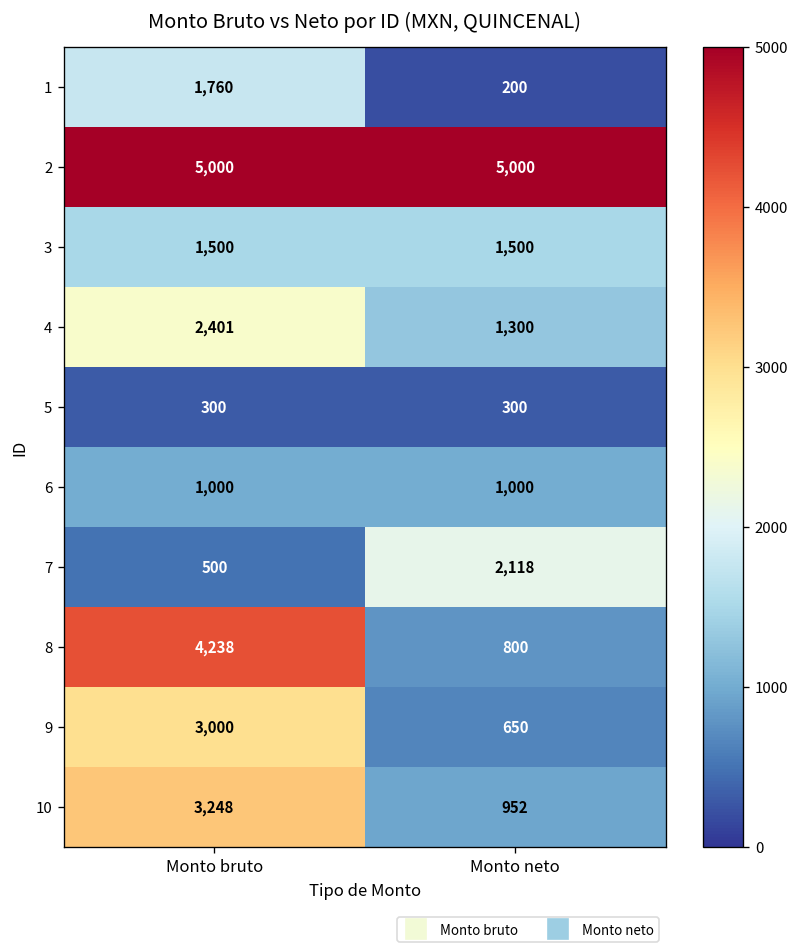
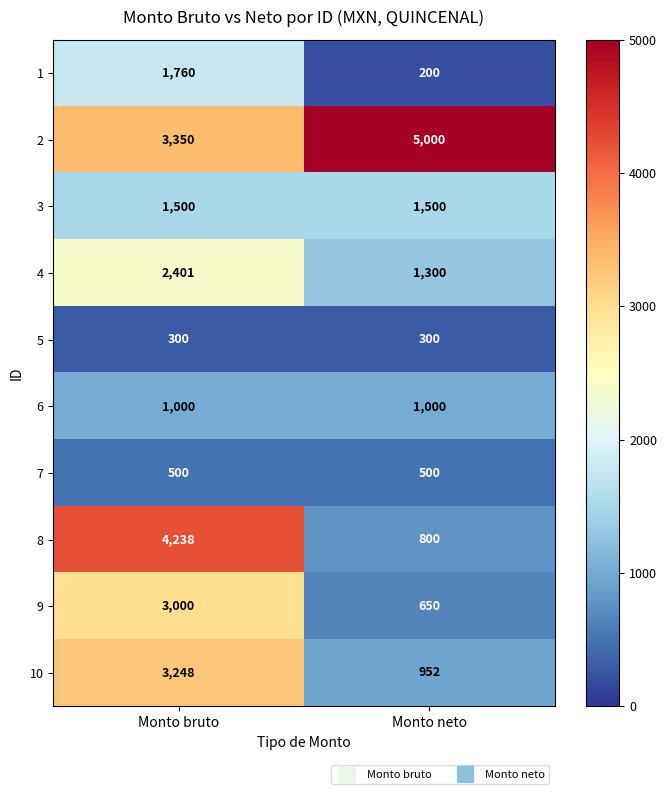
2, Monto bruto: 5,000 -> 3,350
7, Monto neto: 2,118 -> 500
